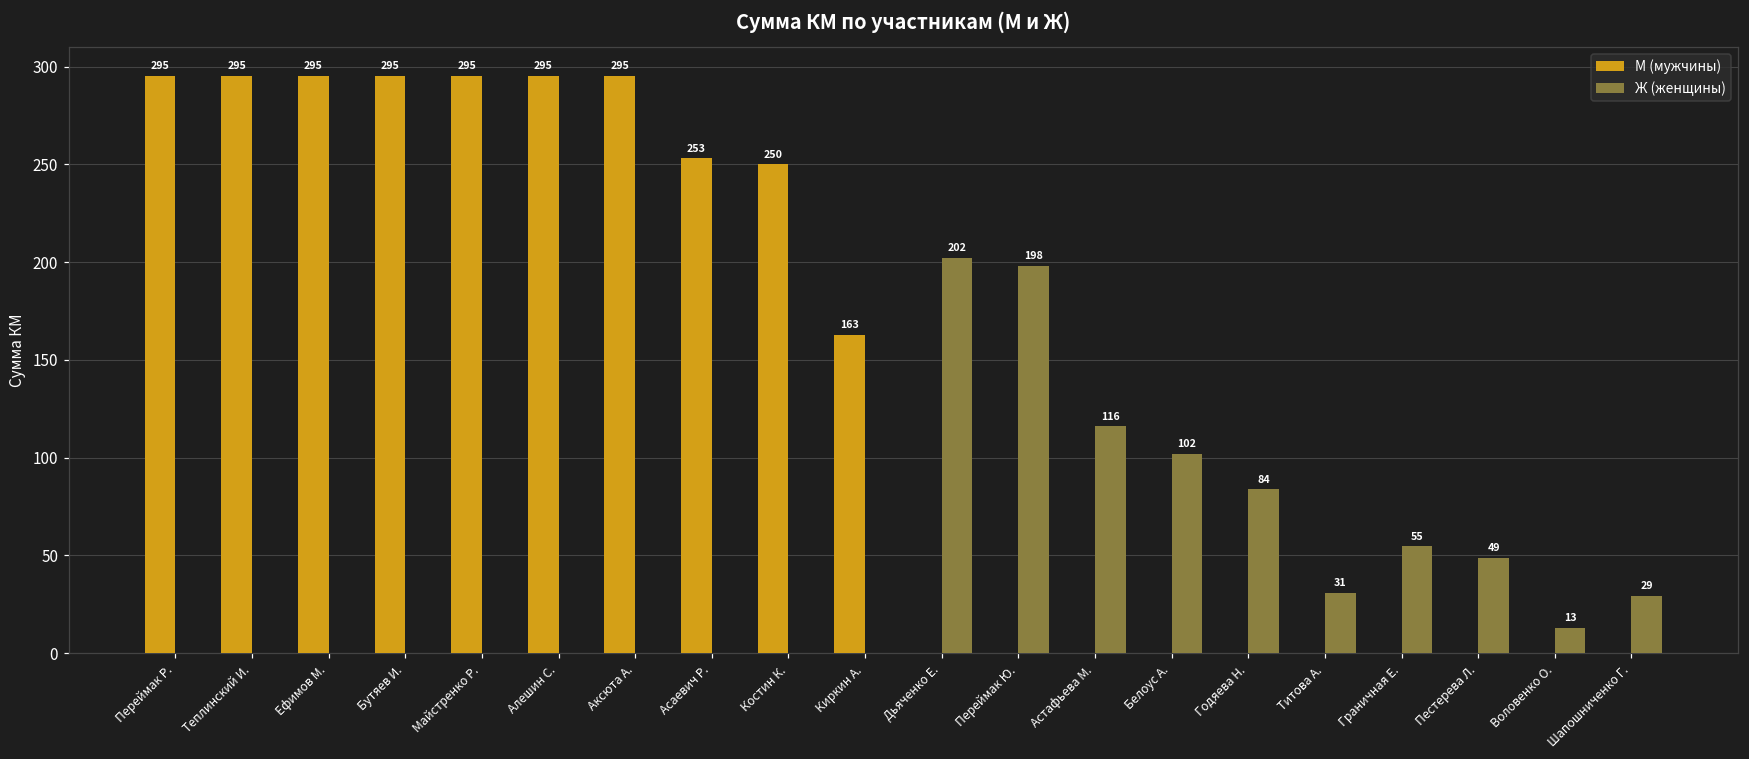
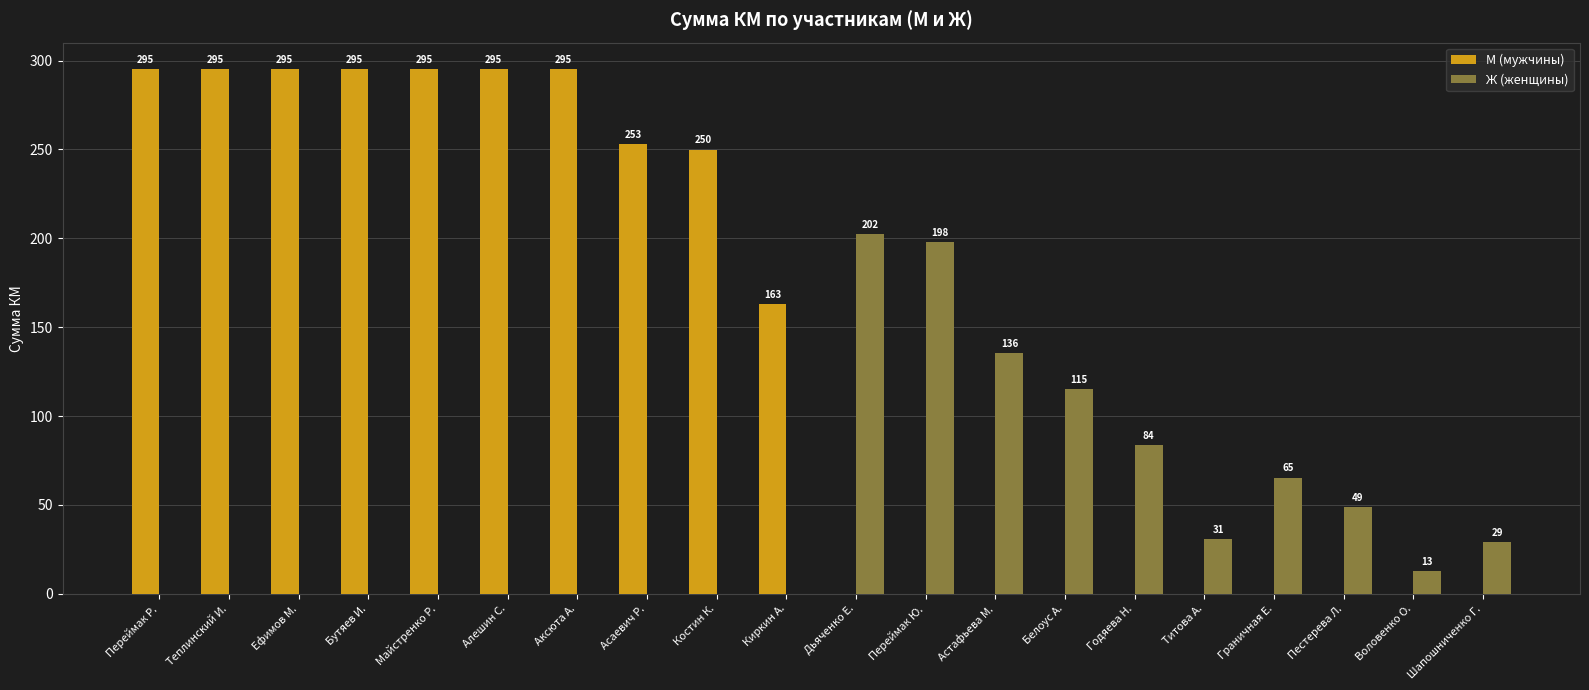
Ж (женщины), Астафьева М.: 116 -> 136
Ж (женщины), Белоус А.: 102 -> 115
Ж (женщины), Граничная Е.: 55 -> 65
